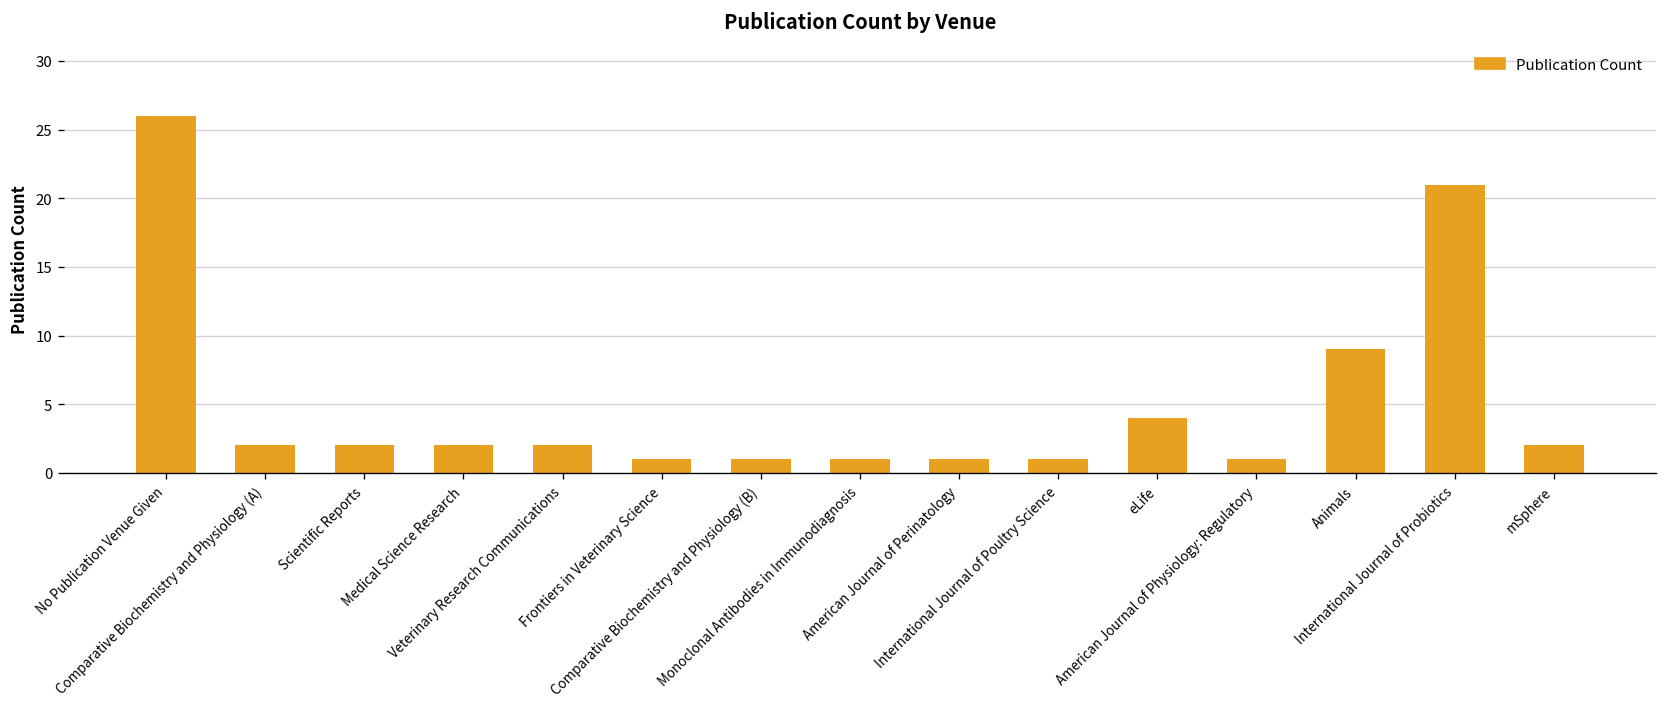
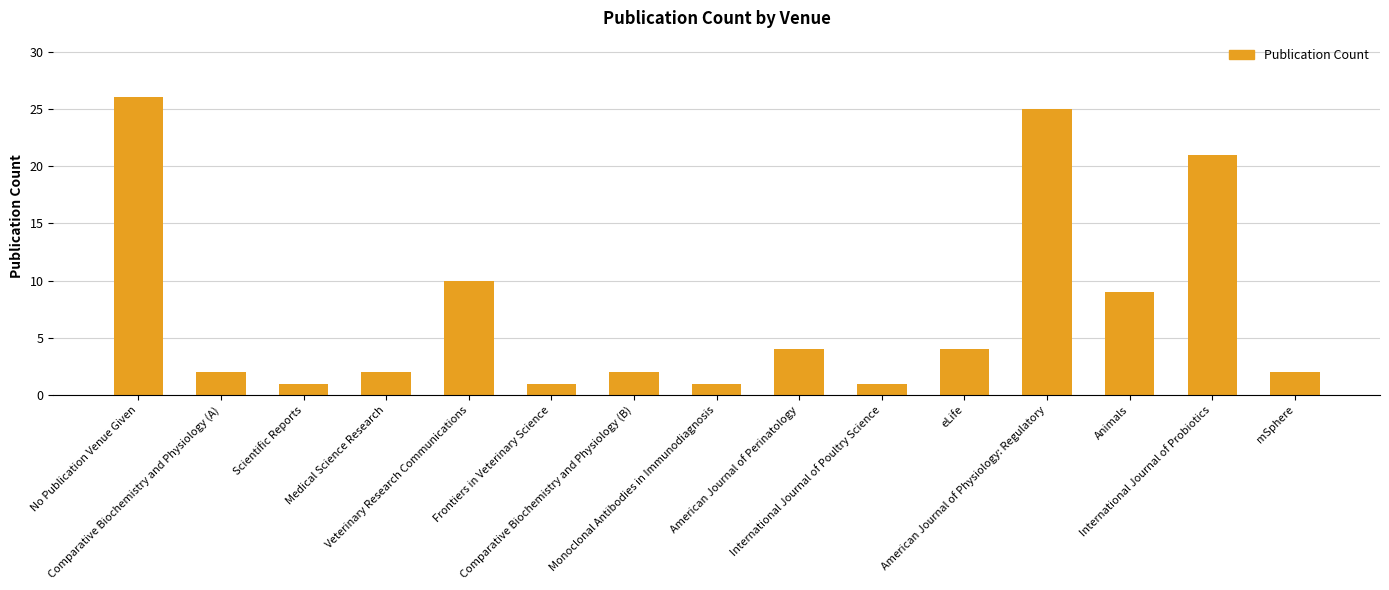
Scientific Reports: 2 -> 1
Veterinary Research Communications: 2 -> 10
Comparative Biochemistry and Physiology (B): 1 -> 2
American Journal of Perinatology: 1 -> 4
American Journal of Physiology: Regulatory: 1 -> 25
